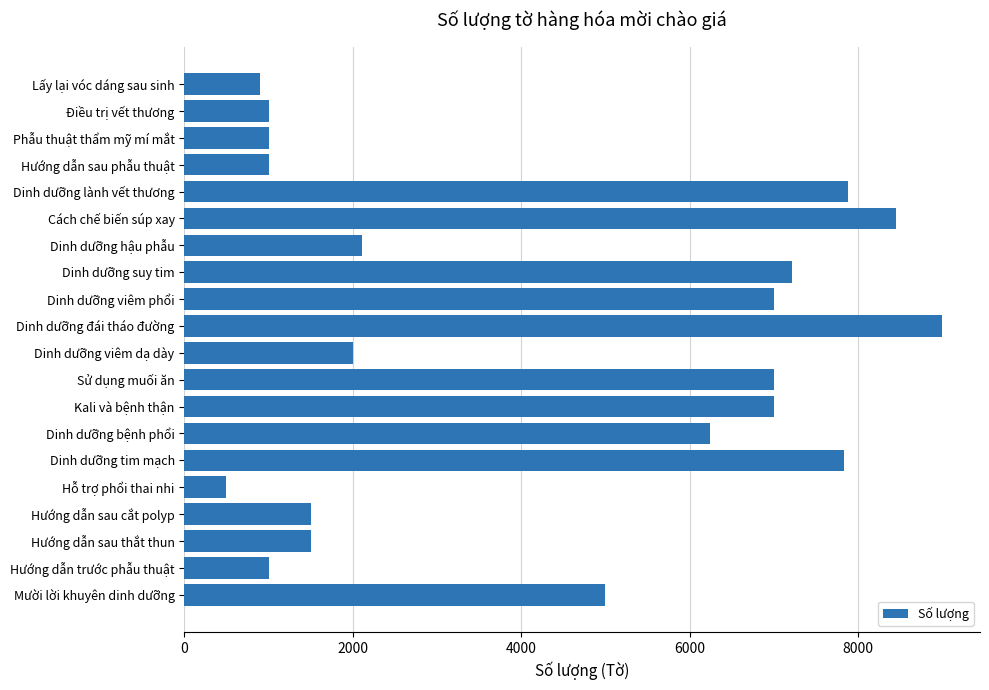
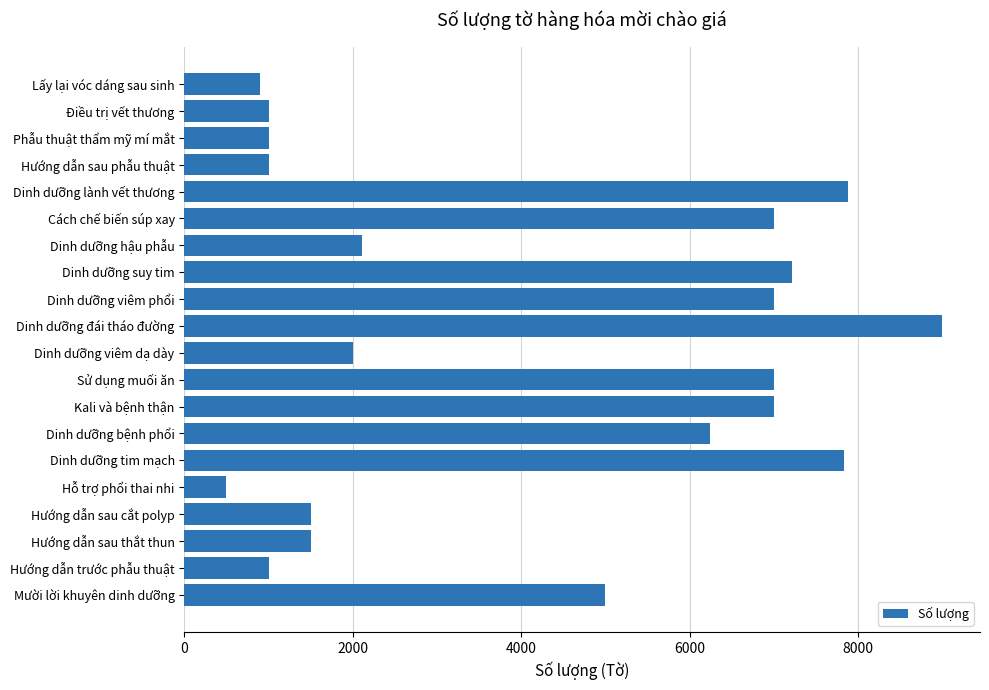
Cách chế biến súp xay: 8500 -> 7000
